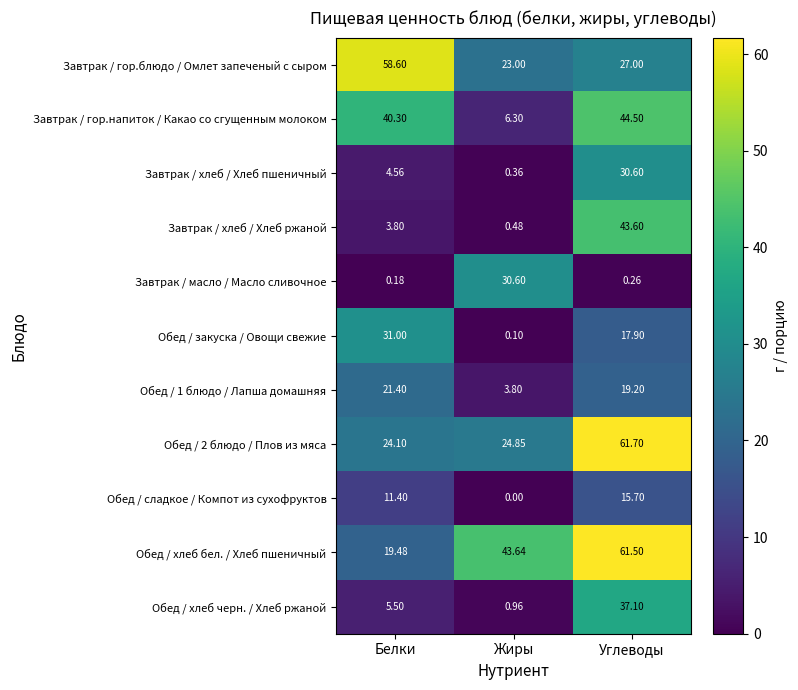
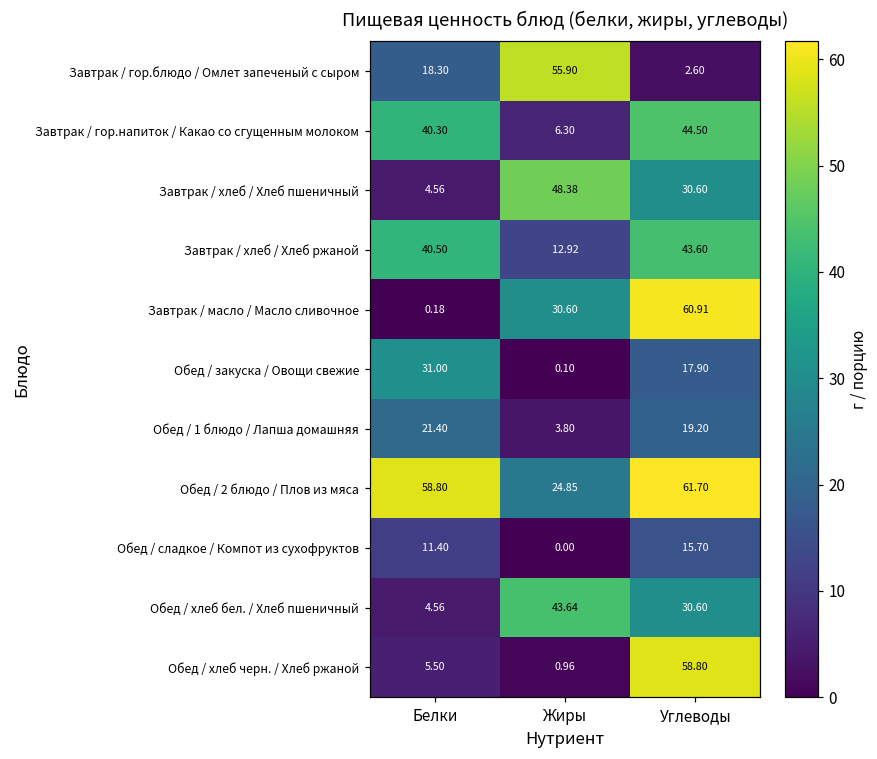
Завтрак / гор.блюдо / Омлет запеченый с сыром, Белки: 58.60 -> 18.30
Завтрак / гор.блюдо / Омлет запеченый с сыром, Жиры: 23.00 -> 55.90
Завтрак / гор.блюдо / Омлет запеченый с сыром, Углеводы: 27.00 -> 2.60
Завтрак / хлеб / Хлеб пшеничный, Жиры: 0.36 -> 48.38
Завтрак / хлеб / Хлеб ржаной, Белки: 3.80 -> 40.50
Завтрак / хлеб / Хлеб ржаной, Жиры: 0.48 -> 12.92
Завтрак / масло / Масло сливочное, Углеводы: 0.26 -> 60.91
Обед / 2 блюдо / Плов из мяса, Белки: 24.10 -> 58.80
Обед / хлеб бел. / Хлеб пшеничный, Белки: 19.48 -> 4.56
Обед / хлеб бел. / Хлеб пшеничный, Углеводы: 61.50 -> 30.60
Обед / хлеб черн. / Хлеб ржаной, Углеводы: 37.10 -> 58.80
